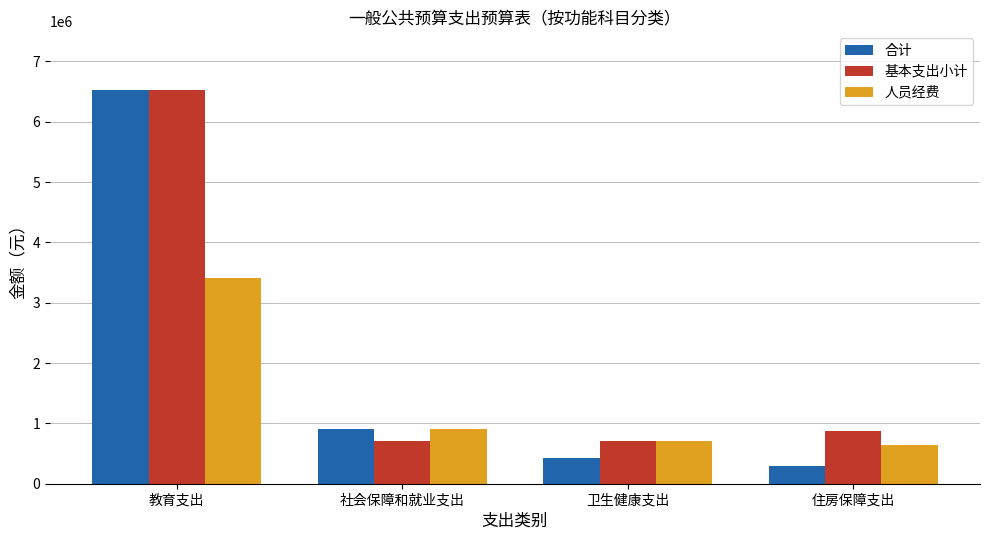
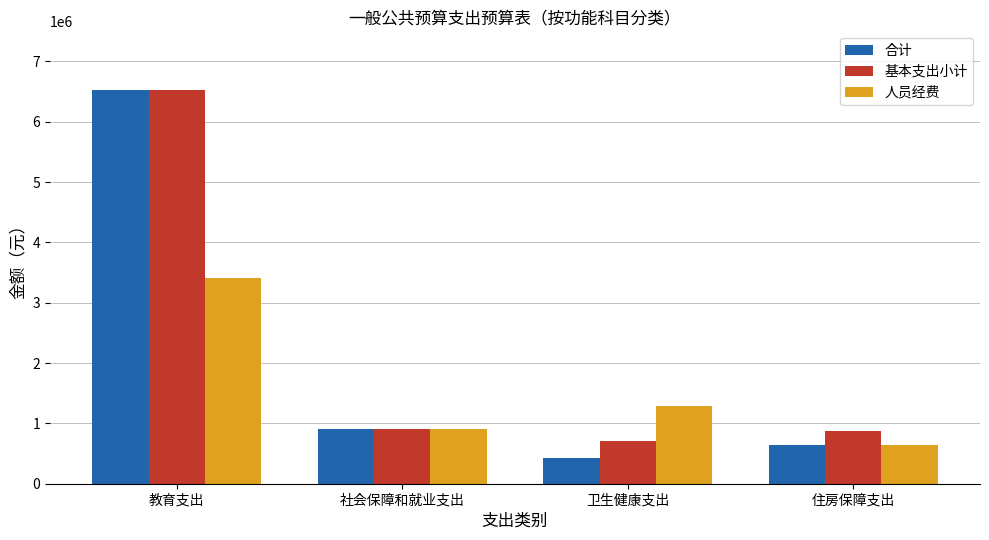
基本支出小计, 社会保障和就业支出: 700000 -> 900000
人员经费, 卫生健康支出: 700000 -> 1300000
合计, 住房保障支出: 300000 -> 600000
